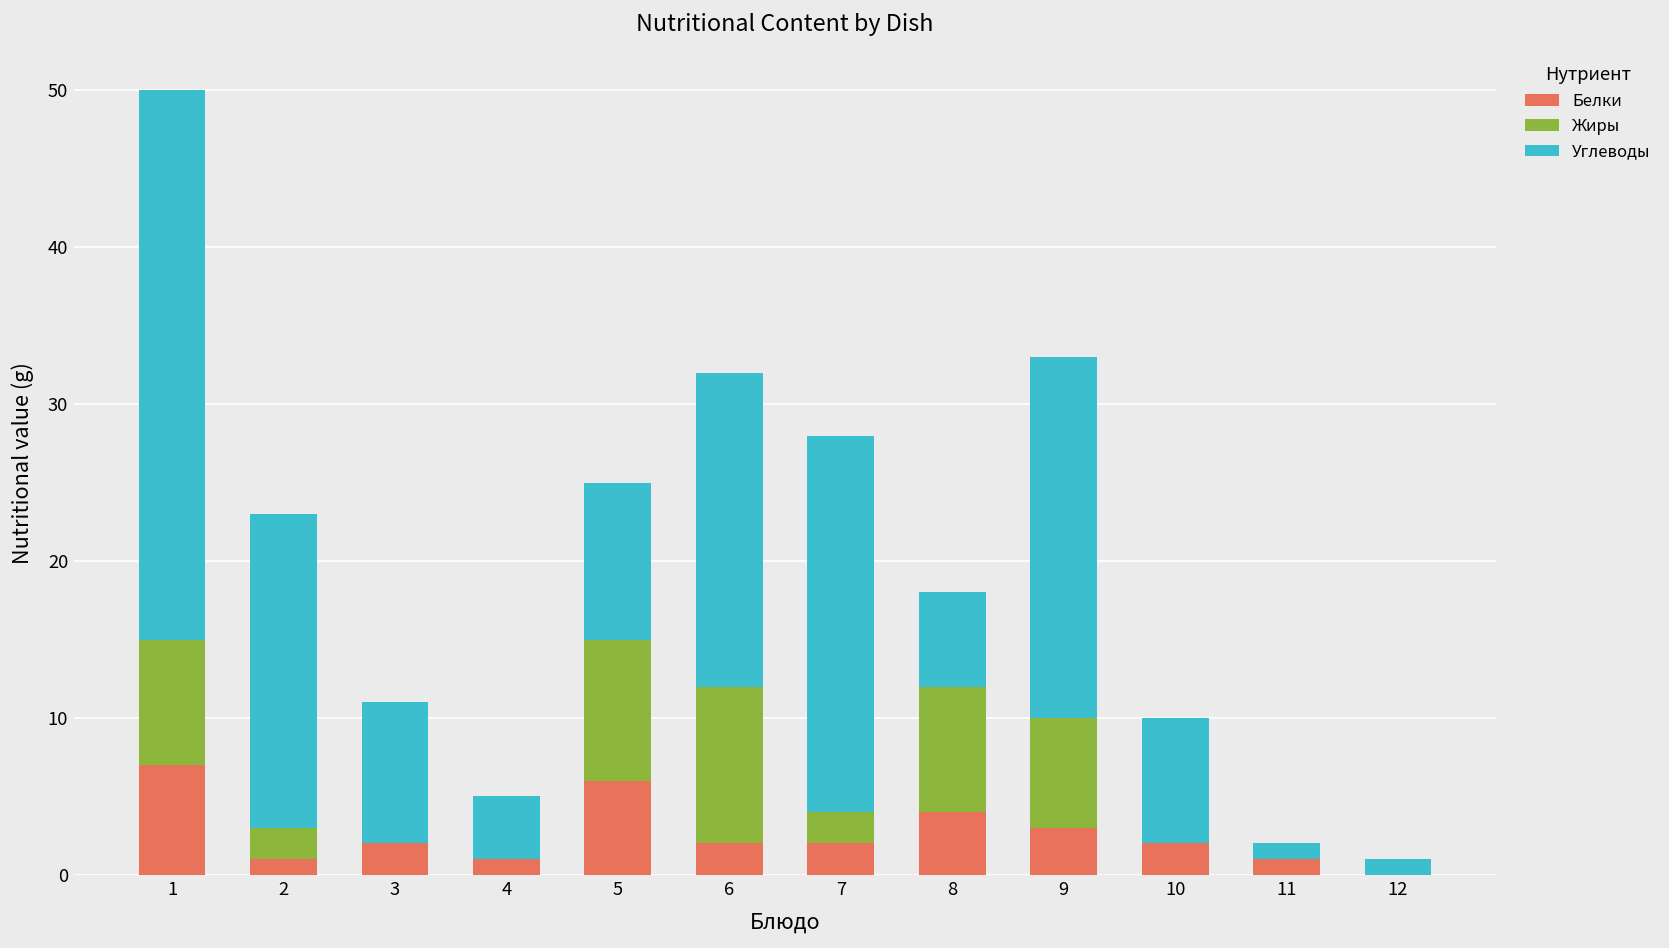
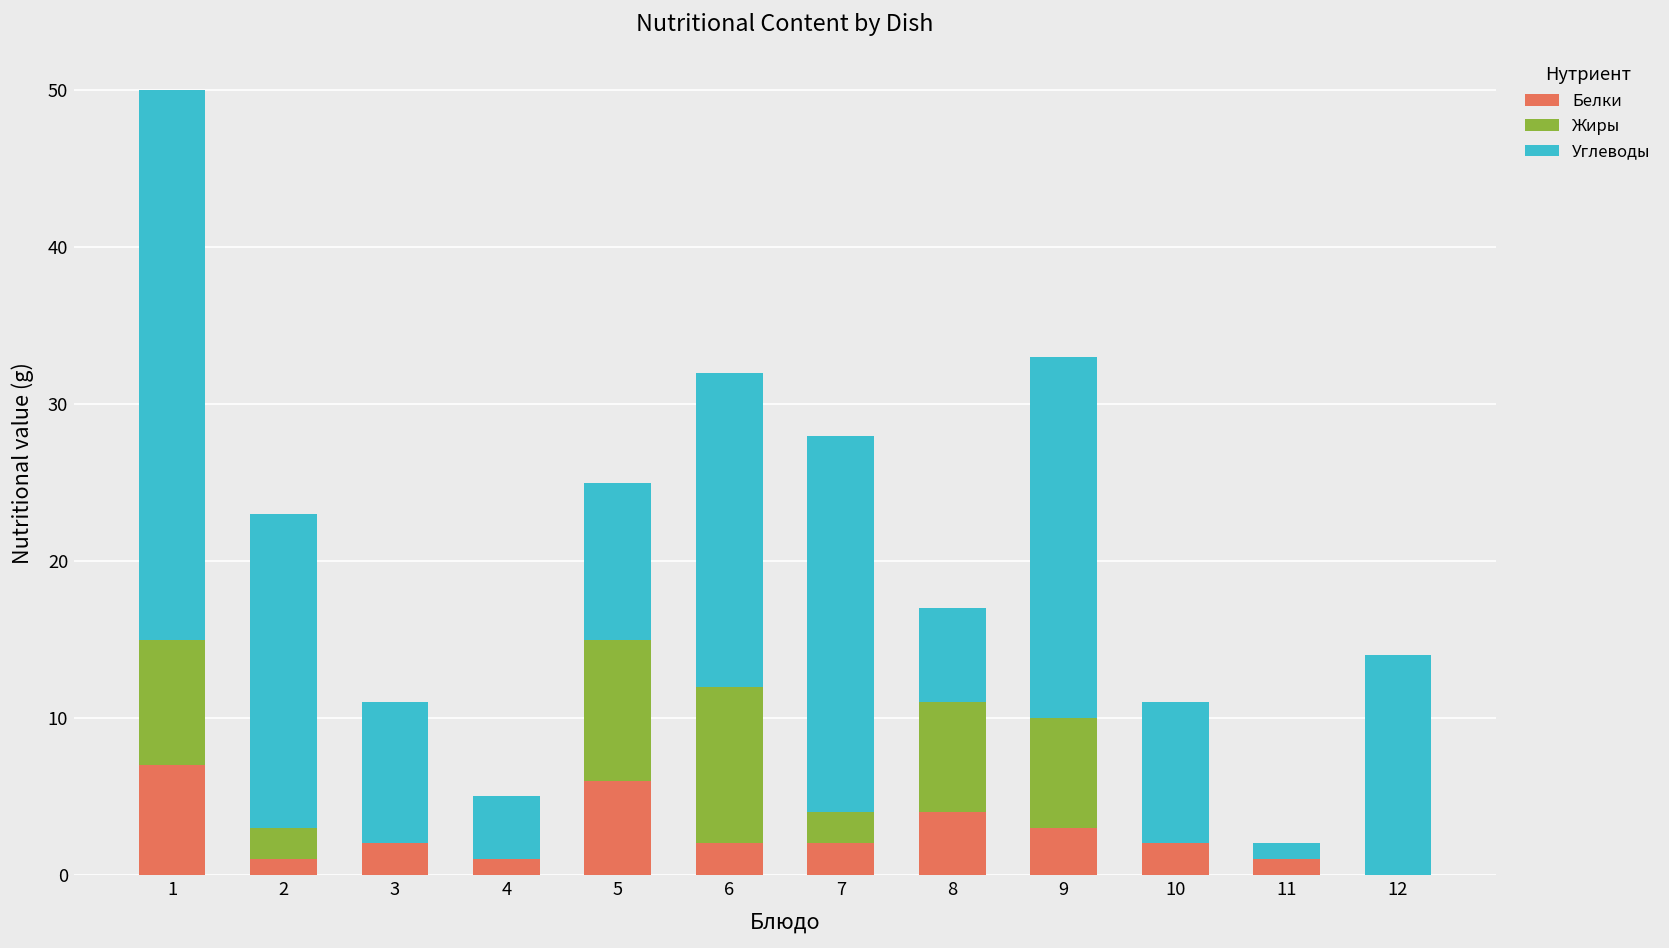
Жиры, 8: 8 -> 7
Углеводы, 10: 8 -> 9
Углеводы, 12: 1 -> 14
